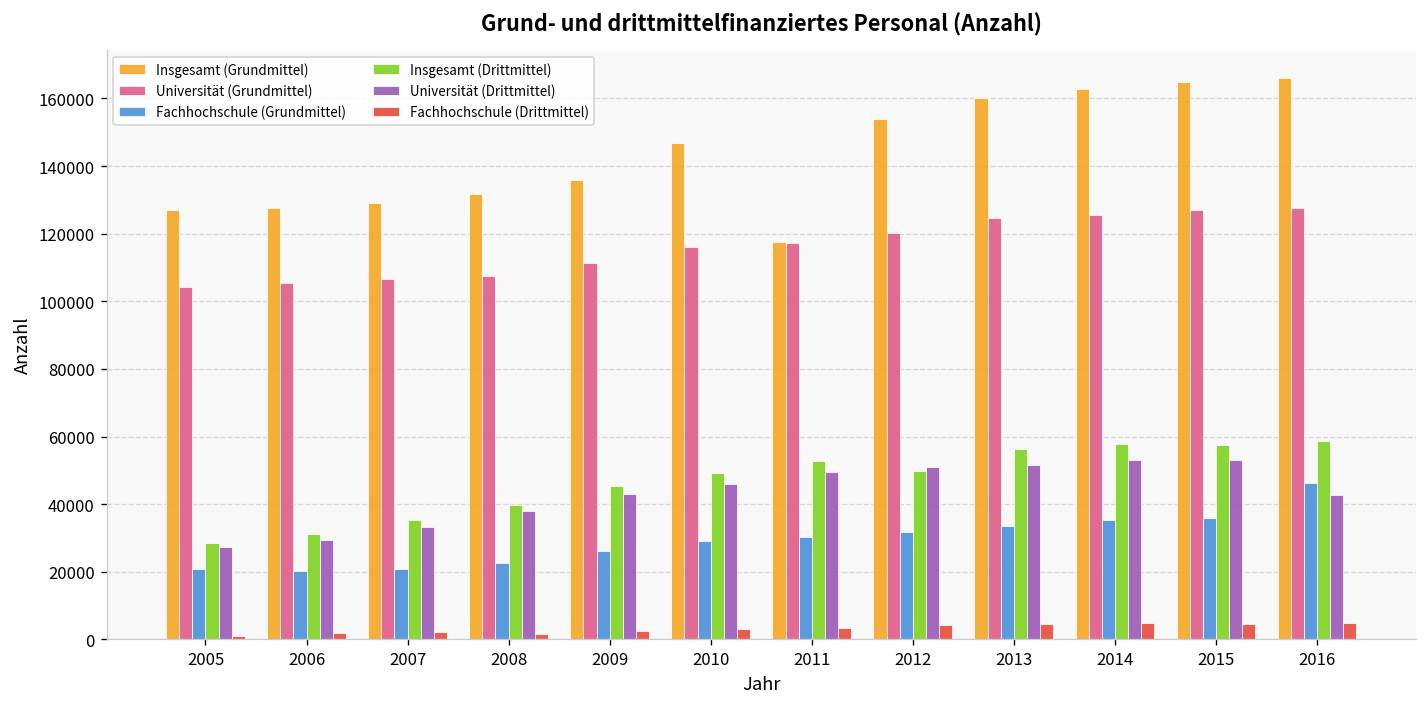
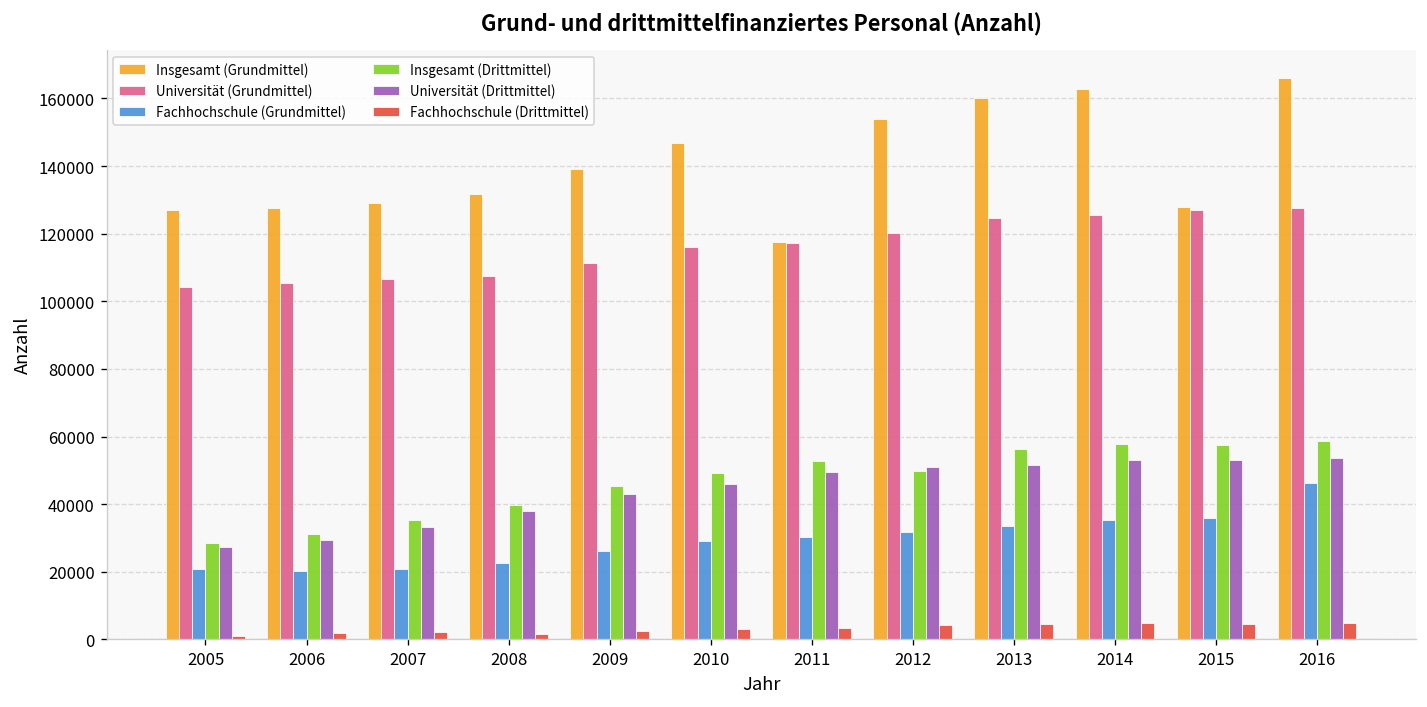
Insgesamt (Grundmittel), 2009: 136000 -> 139000
Insgesamt (Grundmittel), 2015: 165000 -> 128000
Universität (Drittmittel), 2016: 43000 -> 54000
